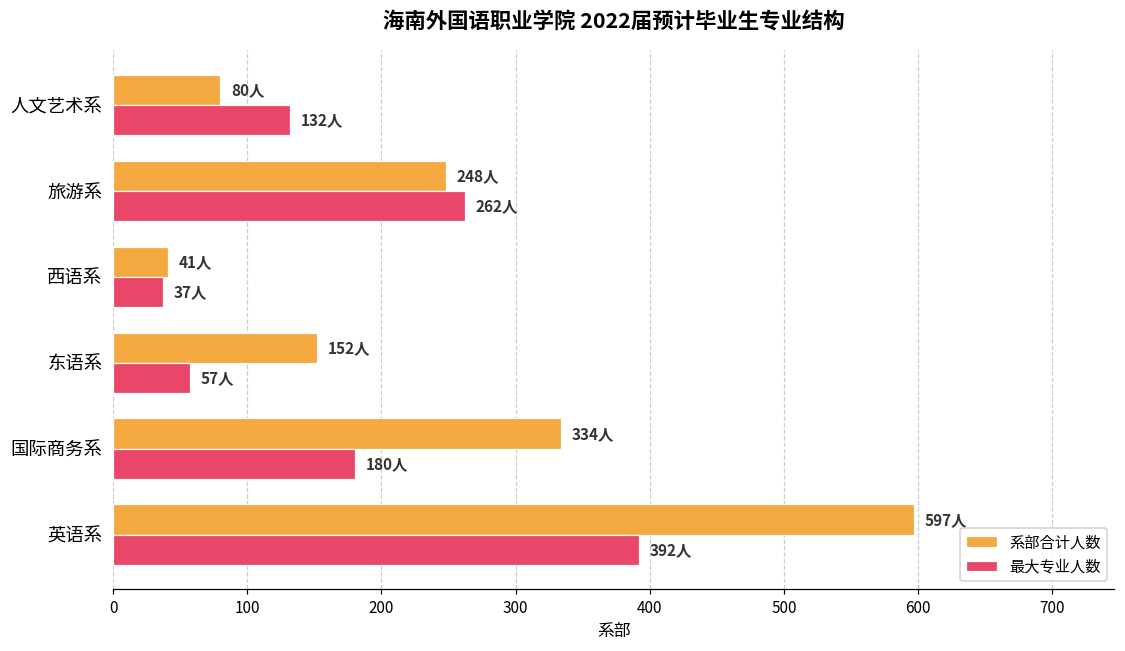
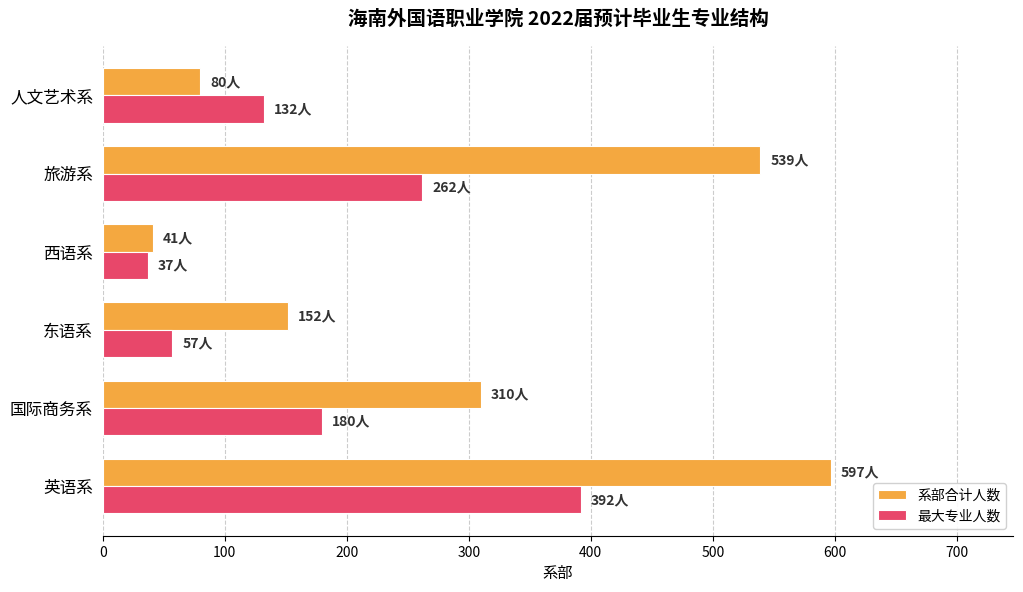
系部合计人数, 旅游系: 248人 -> 539人
系部合计人数, 国际商务系: 334人 -> 310人
